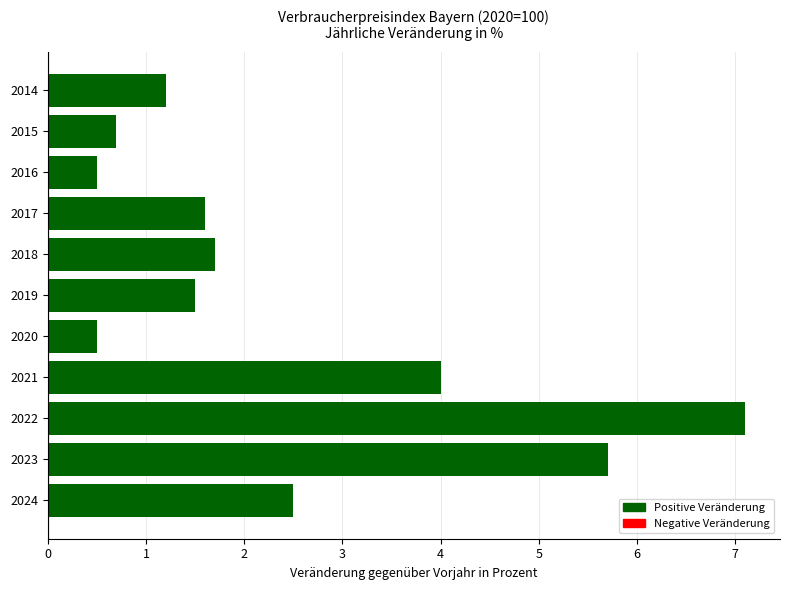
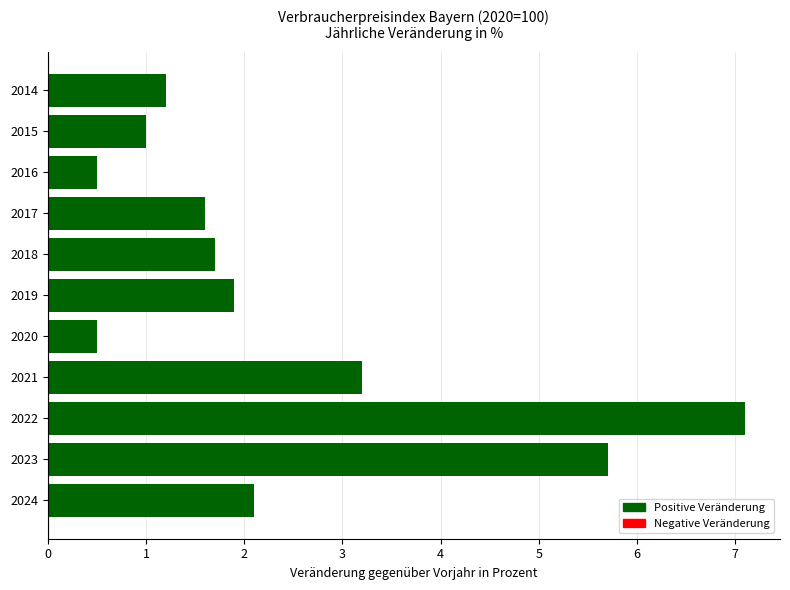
2015: 0.7 -> 1.0
2019: 1.5 -> 1.9
2021: 4.0 -> 3.2
2024: 2.5 -> 2.1
